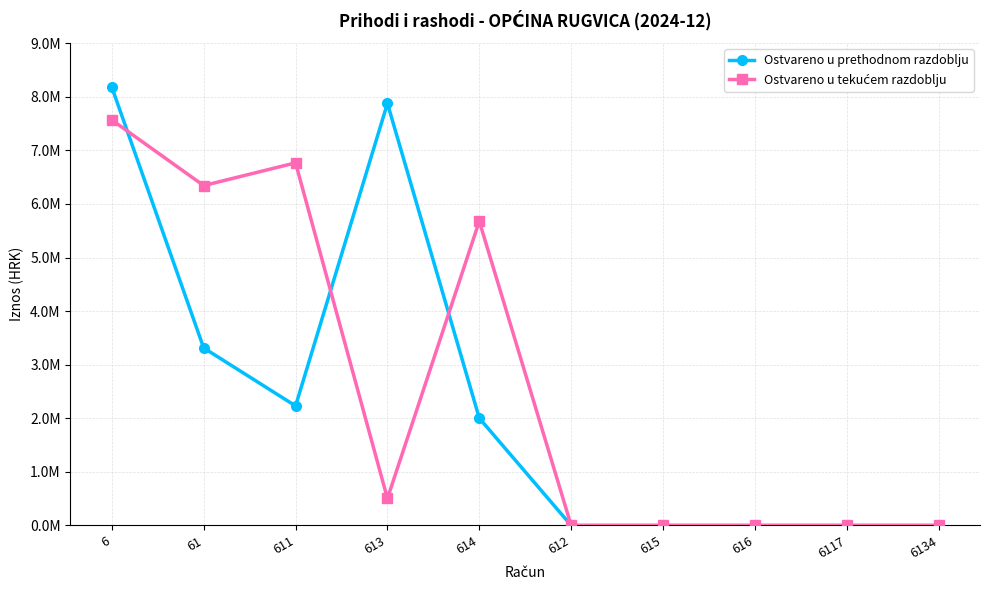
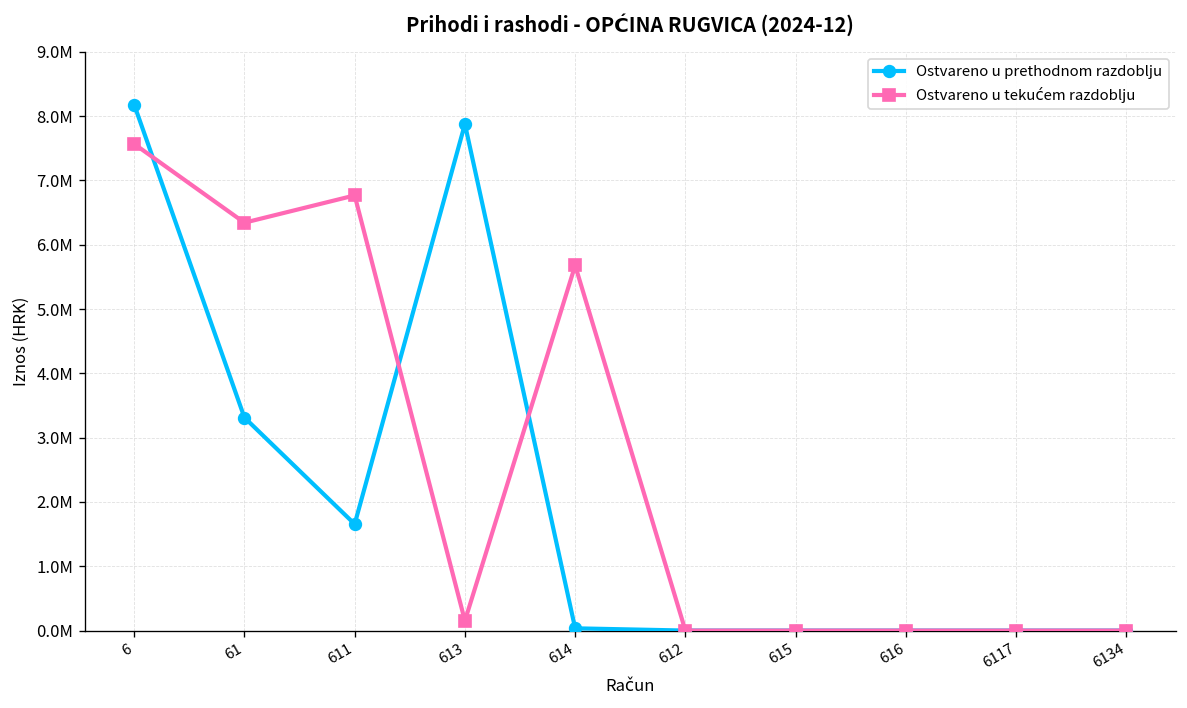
Ostvareno u prethodnom razdoblju, 611: 2200000 -> 1700000
Ostvareno u tekućem razdoblju, 613: 500000 -> 200000
Ostvareno u prethodnom razdoblju, 614: 2000000 -> 0
